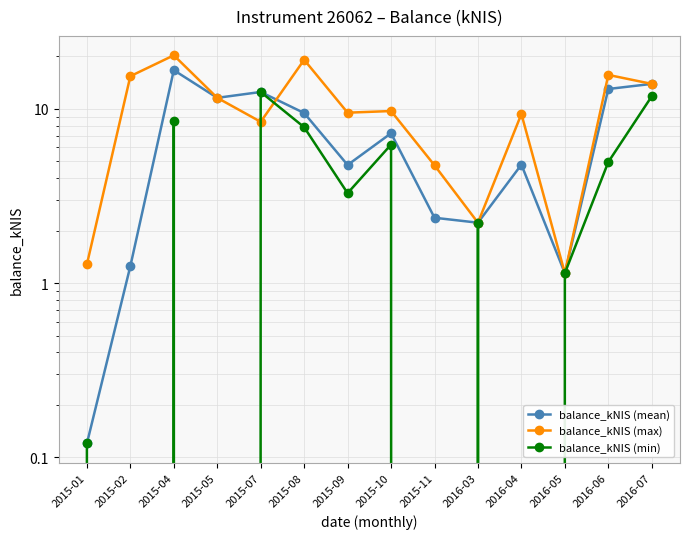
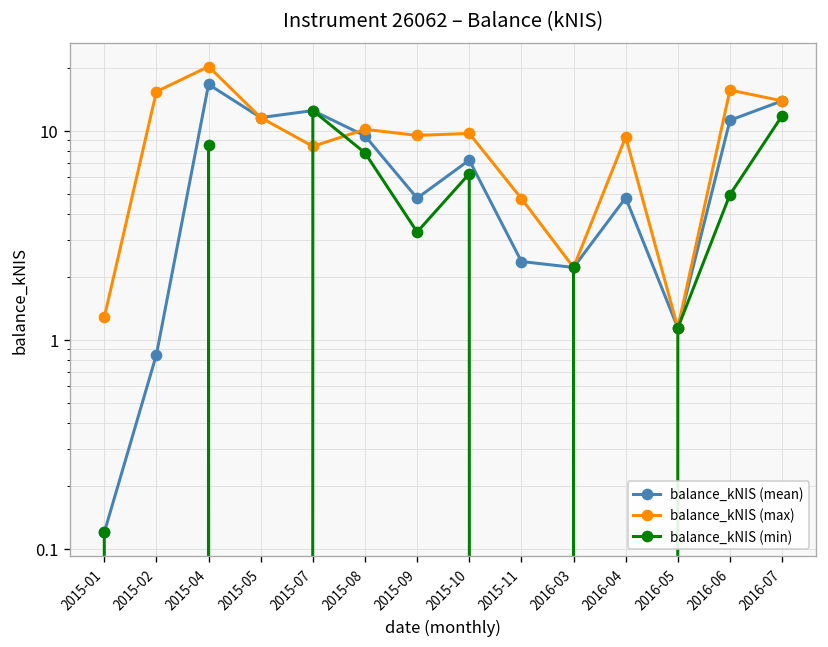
balance_kNIS (mean), 2015-02: 1.3 -> 0.9
balance_kNIS (max), 2015-08: 19 -> 10
balance_kNIS (mean), 2016-06: 13 -> 11
